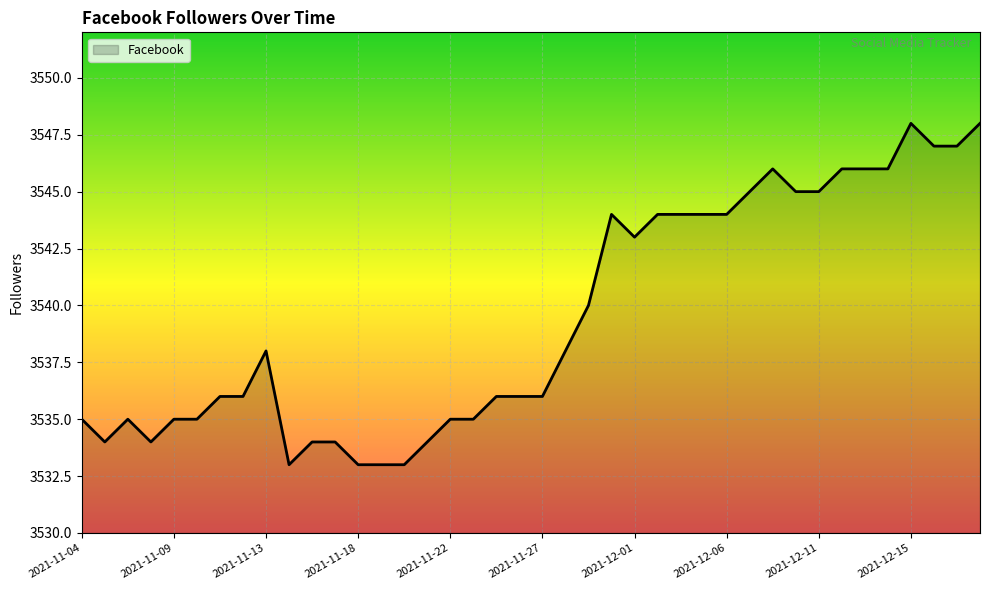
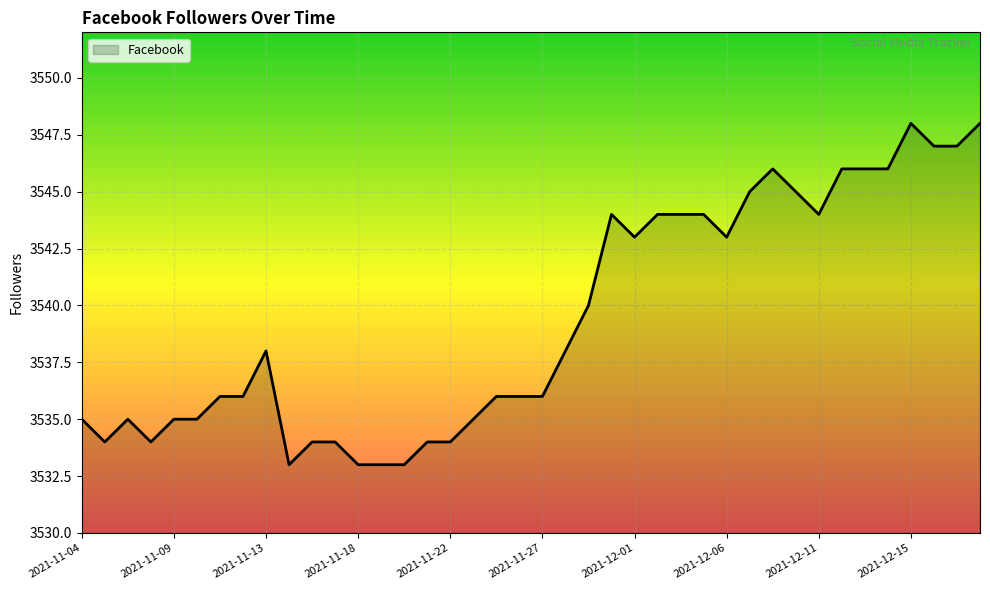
2021-11-22: 3535 -> 3534
2021-12-06: 3544 -> 3543
2021-12-11: 3545 -> 3544
